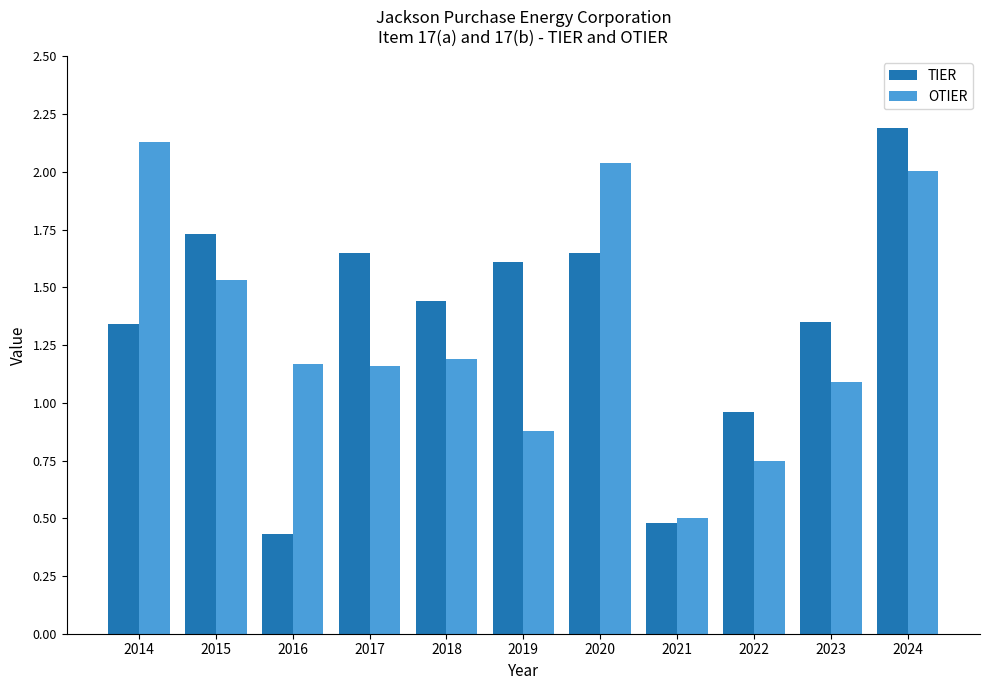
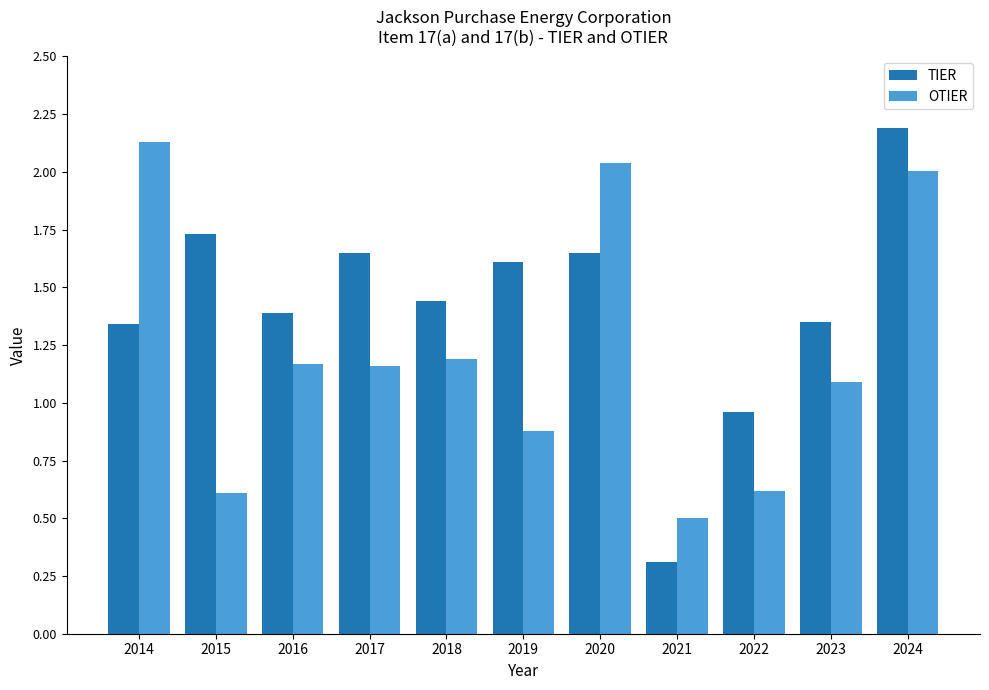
OTIER, 2015: 1.53 -> 0.61
TIER, 2016: 0.43 -> 1.39
TIER, 2021: 0.48 -> 0.31
OTIER, 2022: 0.75 -> 0.62
